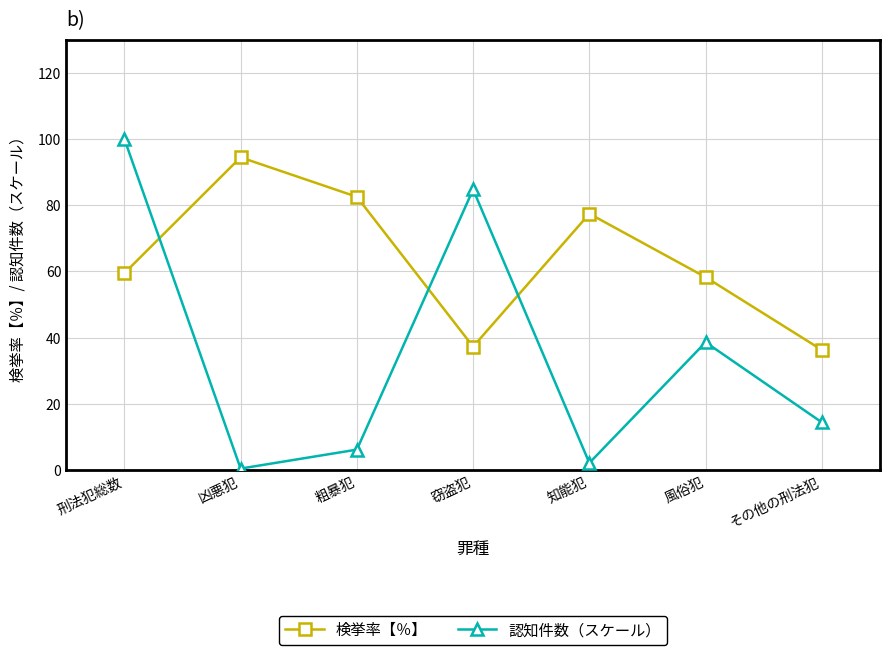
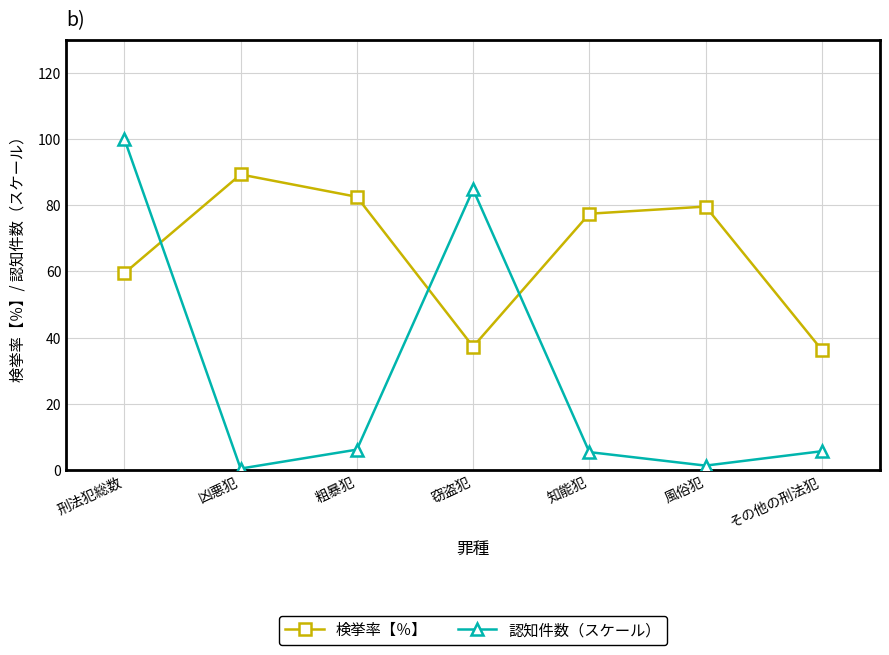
検挙率【％】, 凶悪犯: 94 -> 89
認知件数（スケール）, 知能犯: 2 -> 5
検挙率【％】, 風俗犯: 58 -> 80
認知件数（スケール）, 風俗犯: 39 -> 1
認知件数（スケール）, その他の刑法犯: 14 -> 6
